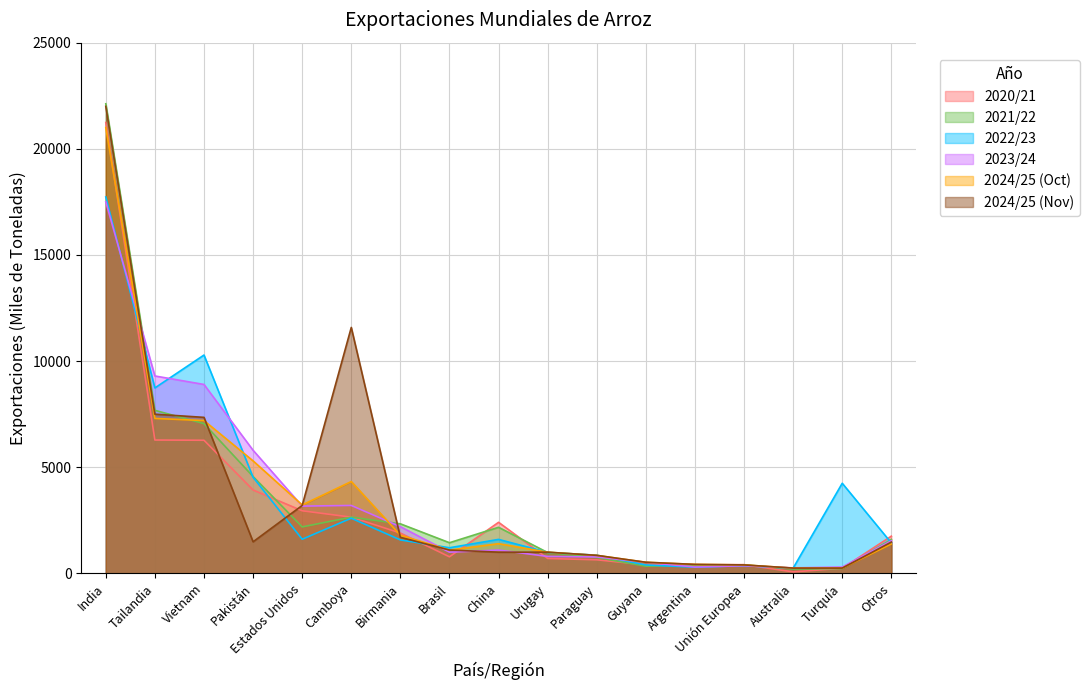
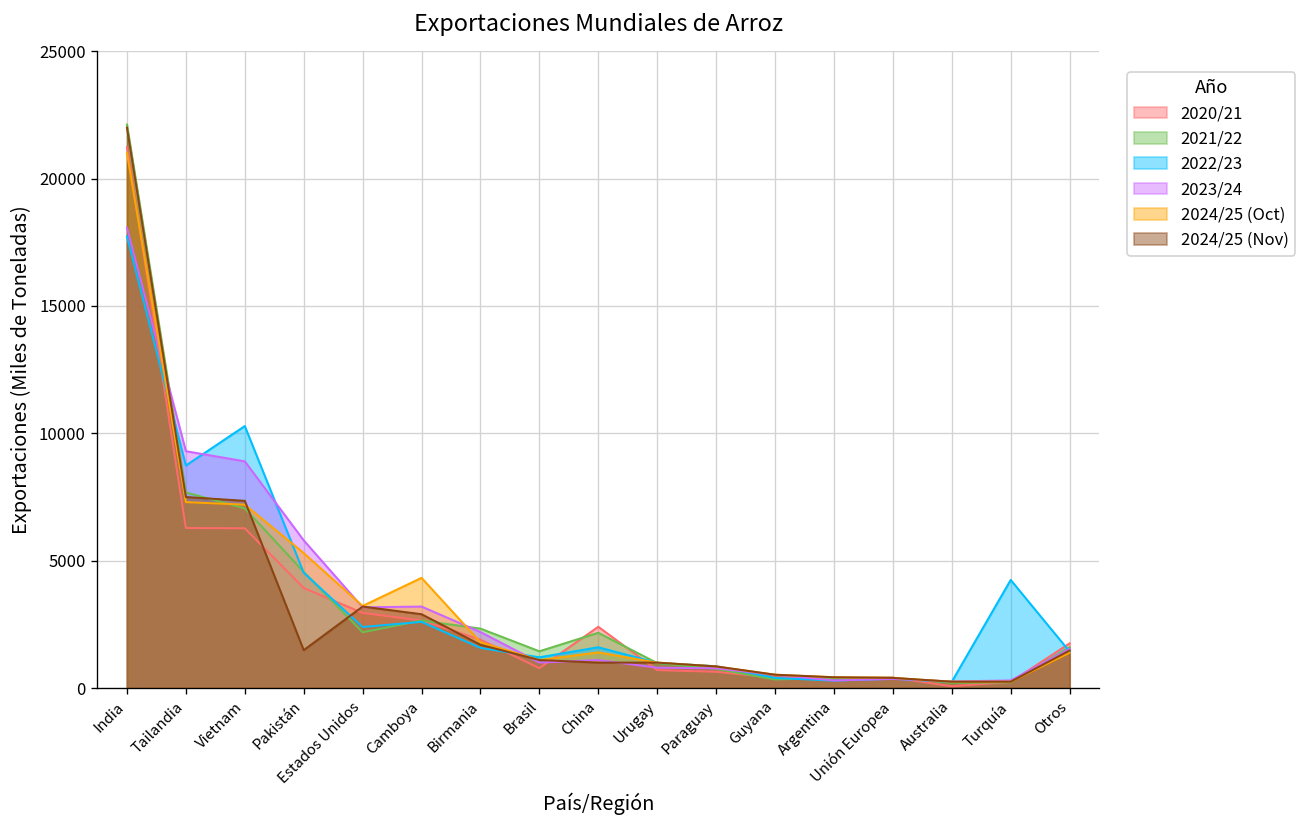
2023/24, India: 17500 -> 18100
2022/23, Estados Unidos: 1600 -> 2400
2024/25 (Nov), Camboya: 11600 -> 2900
